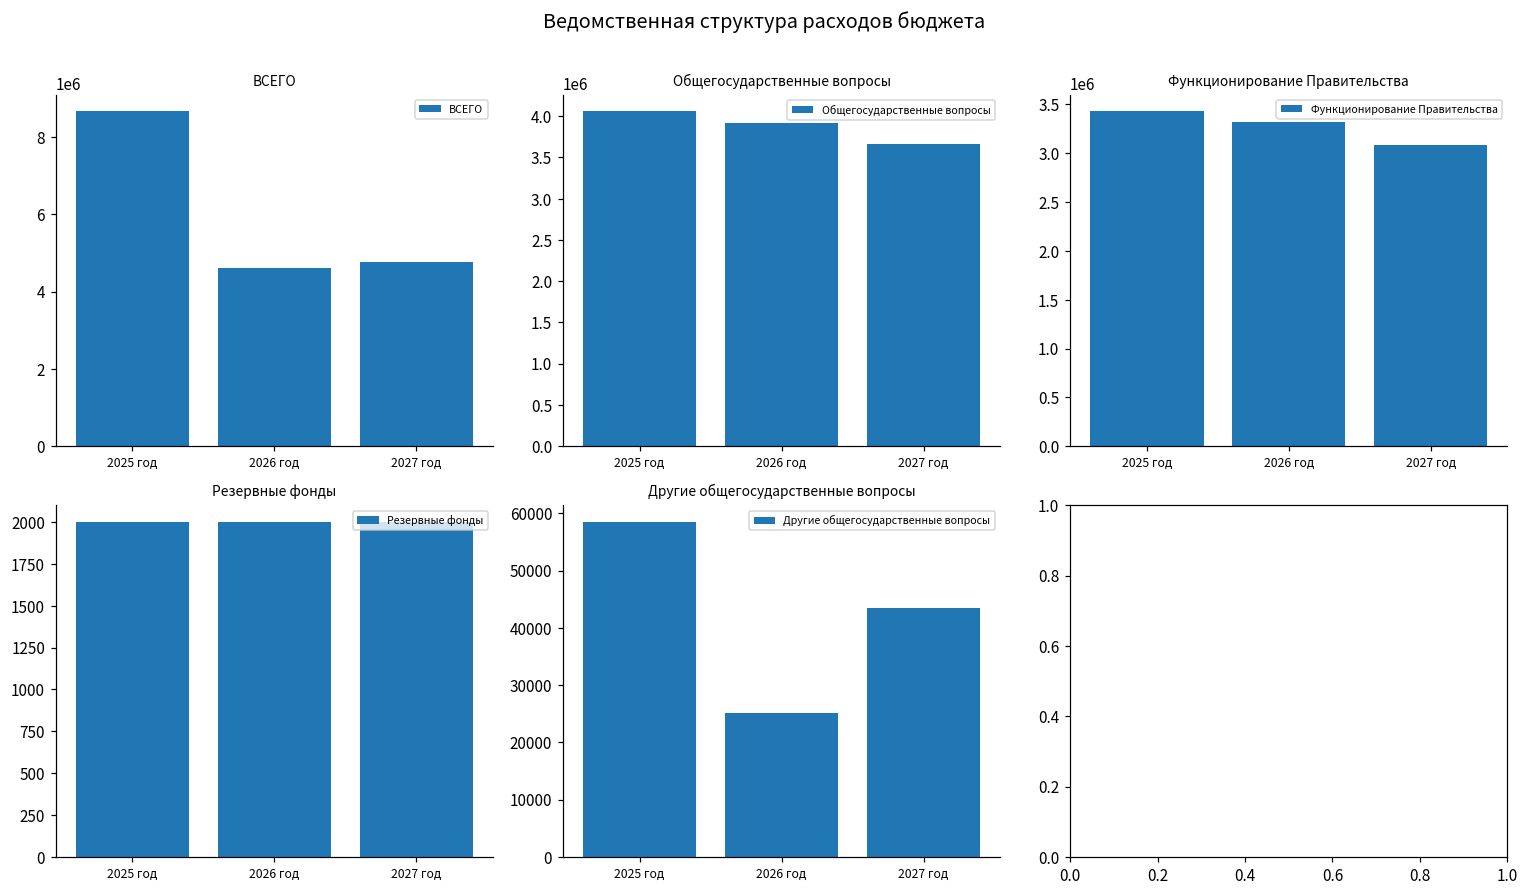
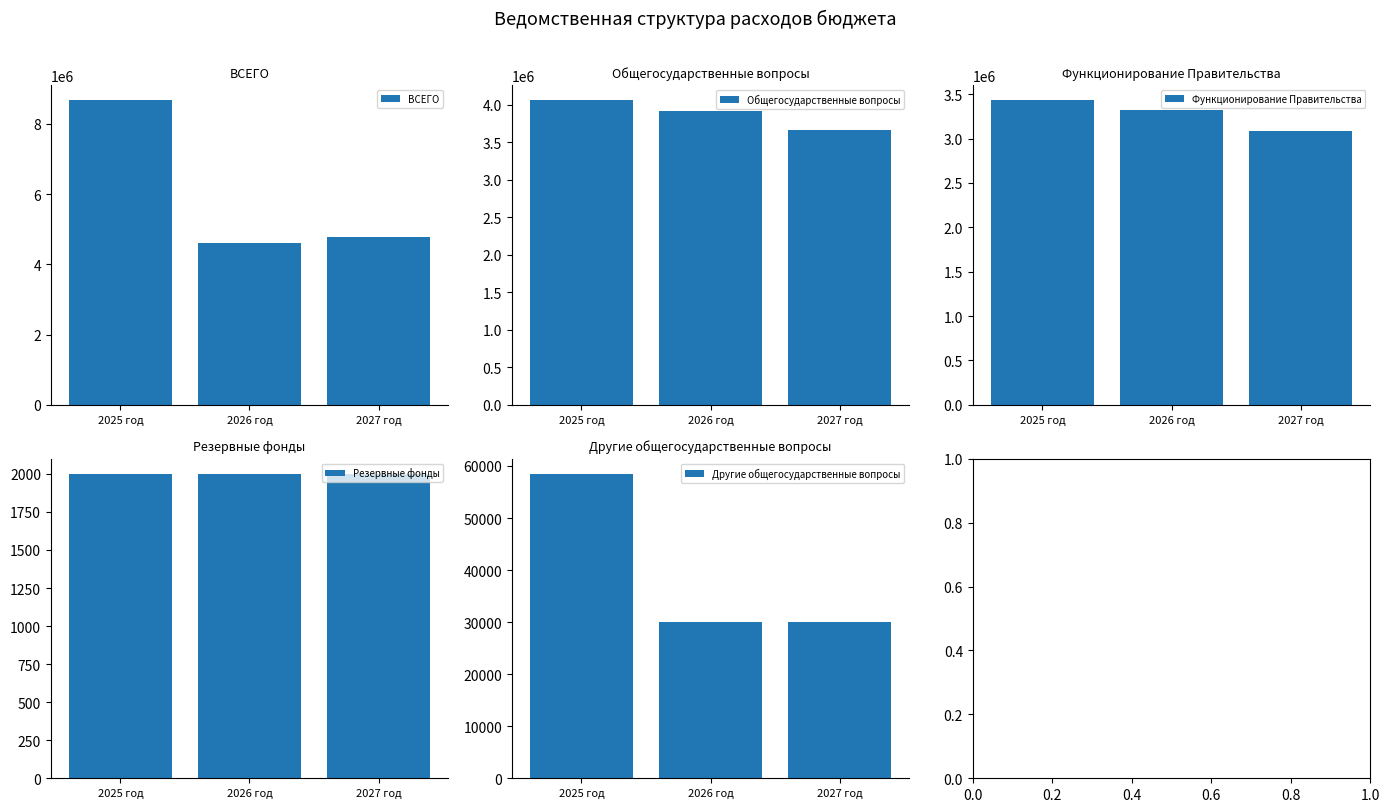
Другие общегосударственные вопросы, 2026 год: 25000 -> 30000
Другие общегосударственные вопросы, 2027 год: 44000 -> 30000
